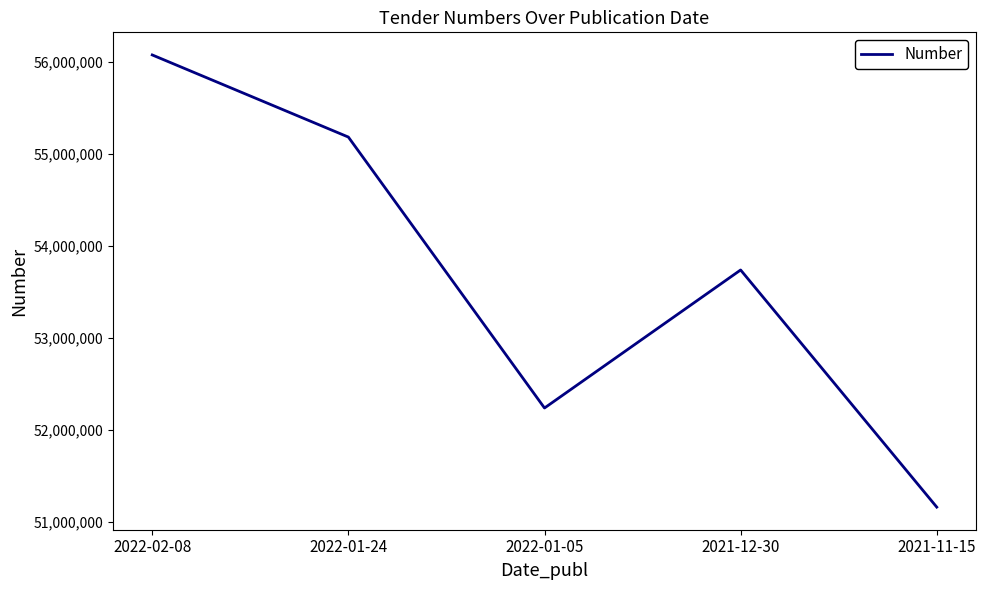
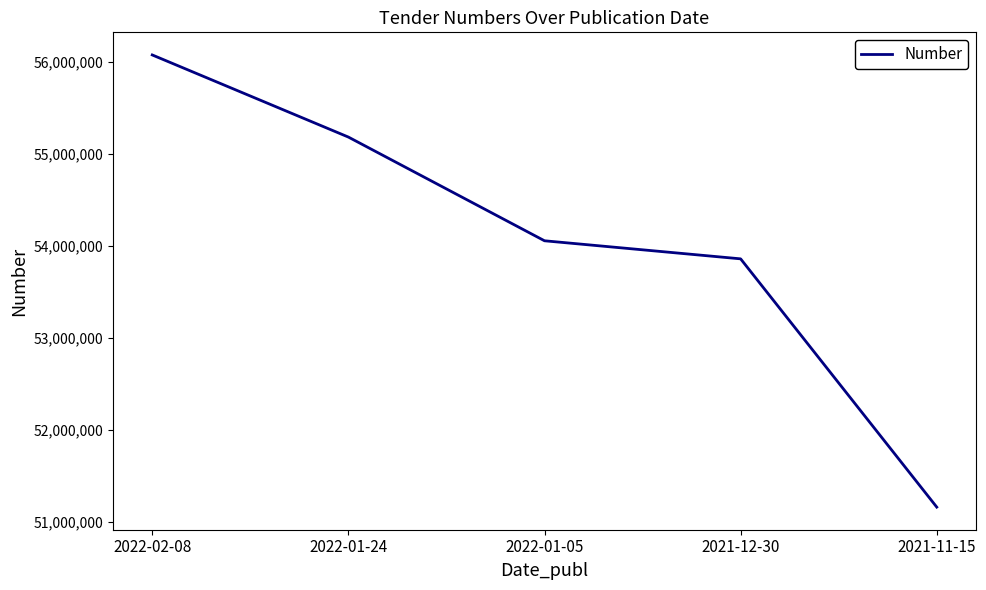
2022-01-05: 52,200,000 -> 54,100,000
2021-12-30: 53,700,000 -> 53,900,000
